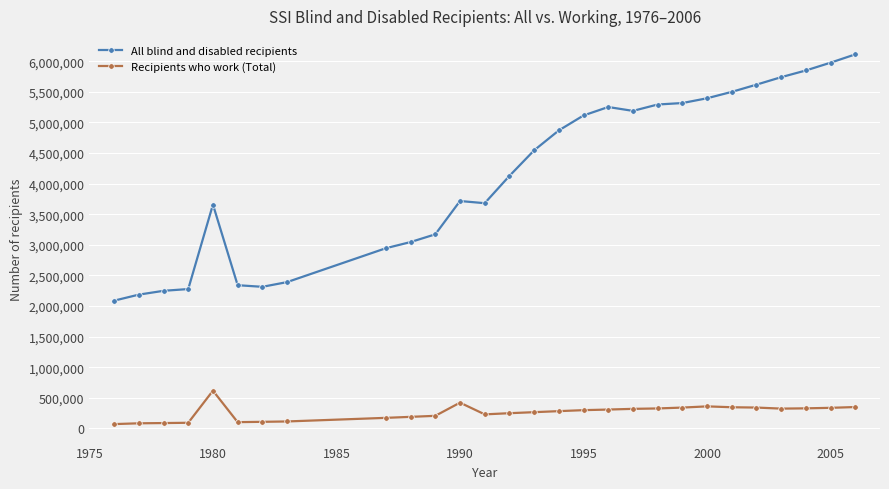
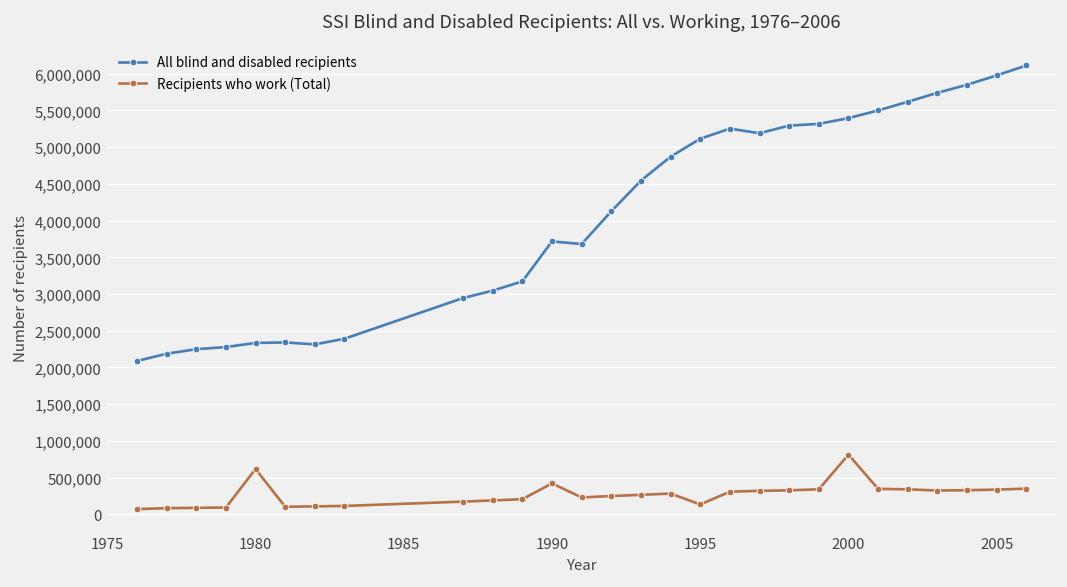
All blind and disabled recipients, 1980: 3,700,000 -> 2,300,000
Recipients who work (Total), 1995: 300,000 -> 100,000
Recipients who work (Total), 2000: 400,000 -> 800,000
